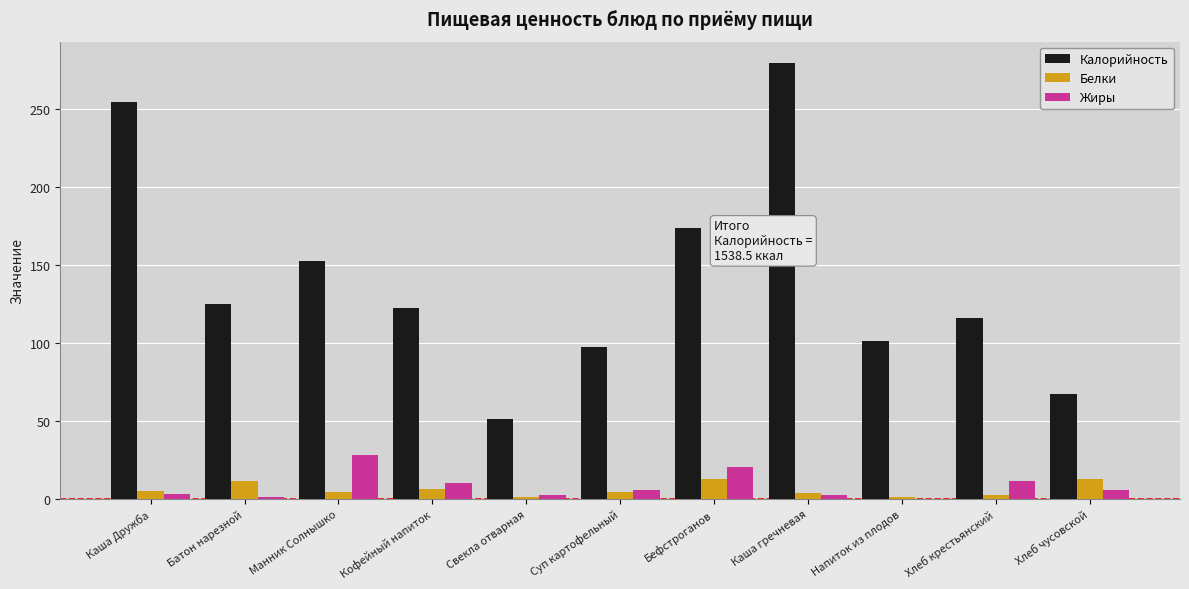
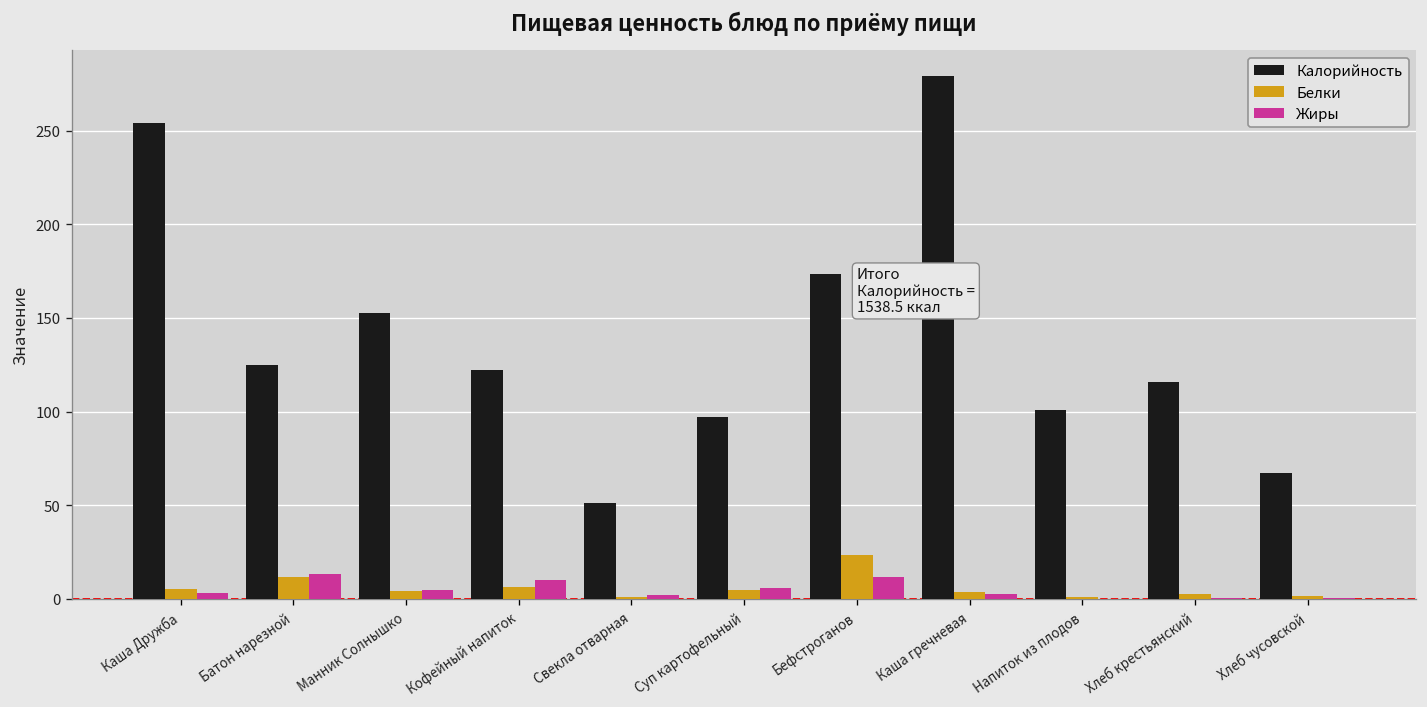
Жиры, Батон нарезной: 2 -> 13
Жиры, Манник Солнышко: 28 -> 5
Белки, Бефстроганов: 13 -> 23
Жиры, Бефстроганов: 20 -> 12
Жиры, Хлеб крестьянский: 12 -> 0
Белки, Хлеб чусовской: 13 -> 1
Жиры, Хлеб чусовской: 6 -> 0
